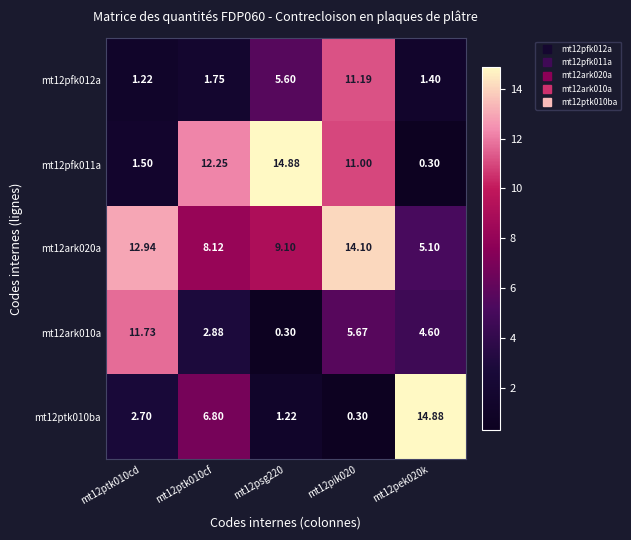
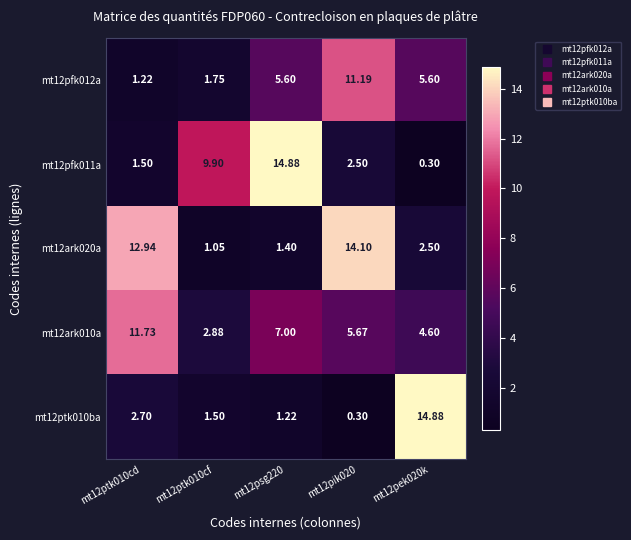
mt12pfk012a, mt12pek020k: 1.40 -> 5.60
mt12pfk011a, mt12ptk010cf: 12.25 -> 9.90
mt12pfk011a, mt12pik020: 11.00 -> 2.50
mt12ark020a, mt12ptk010cf: 8.12 -> 1.05
mt12ark020a, mt12psg220: 9.10 -> 1.40
mt12ark020a, mt12pek020k: 5.10 -> 2.50
mt12ark010a, mt12psg220: 0.30 -> 7.00
mt12ptk010ba, mt12ptk010cf: 6.80 -> 1.50
